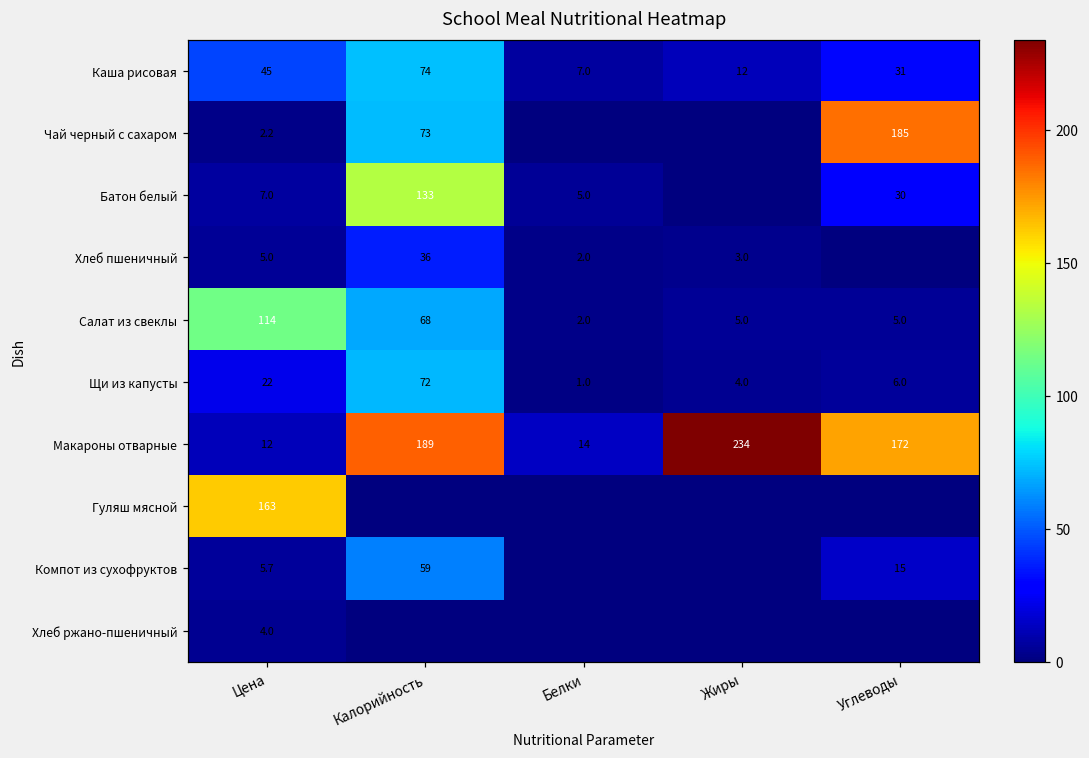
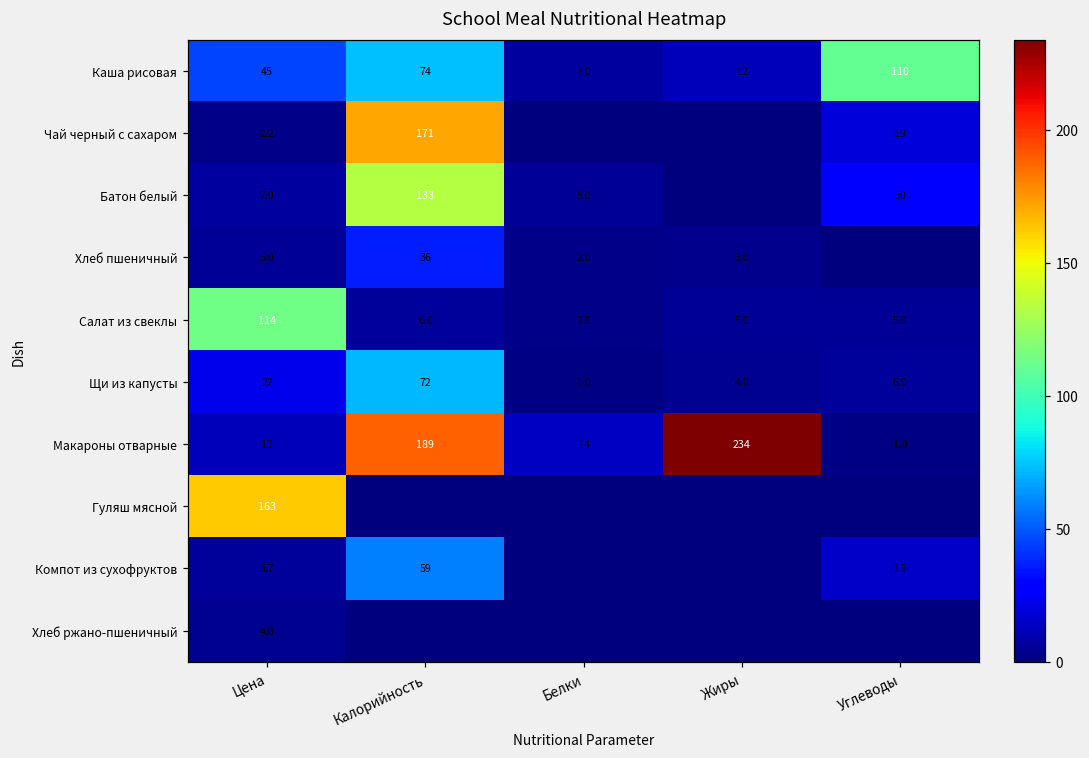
Каша рисовая, Углеводы: 31 -> 110
Чай черный с сахаром, Калорийность: 73 -> 171
Чай черный с сахаром, Углеводы: 185 -> 19
Салат из свеклы, Калорийность: 68 -> 6.0
Макароны отварные, Углеводы: 172 -> 1.0
